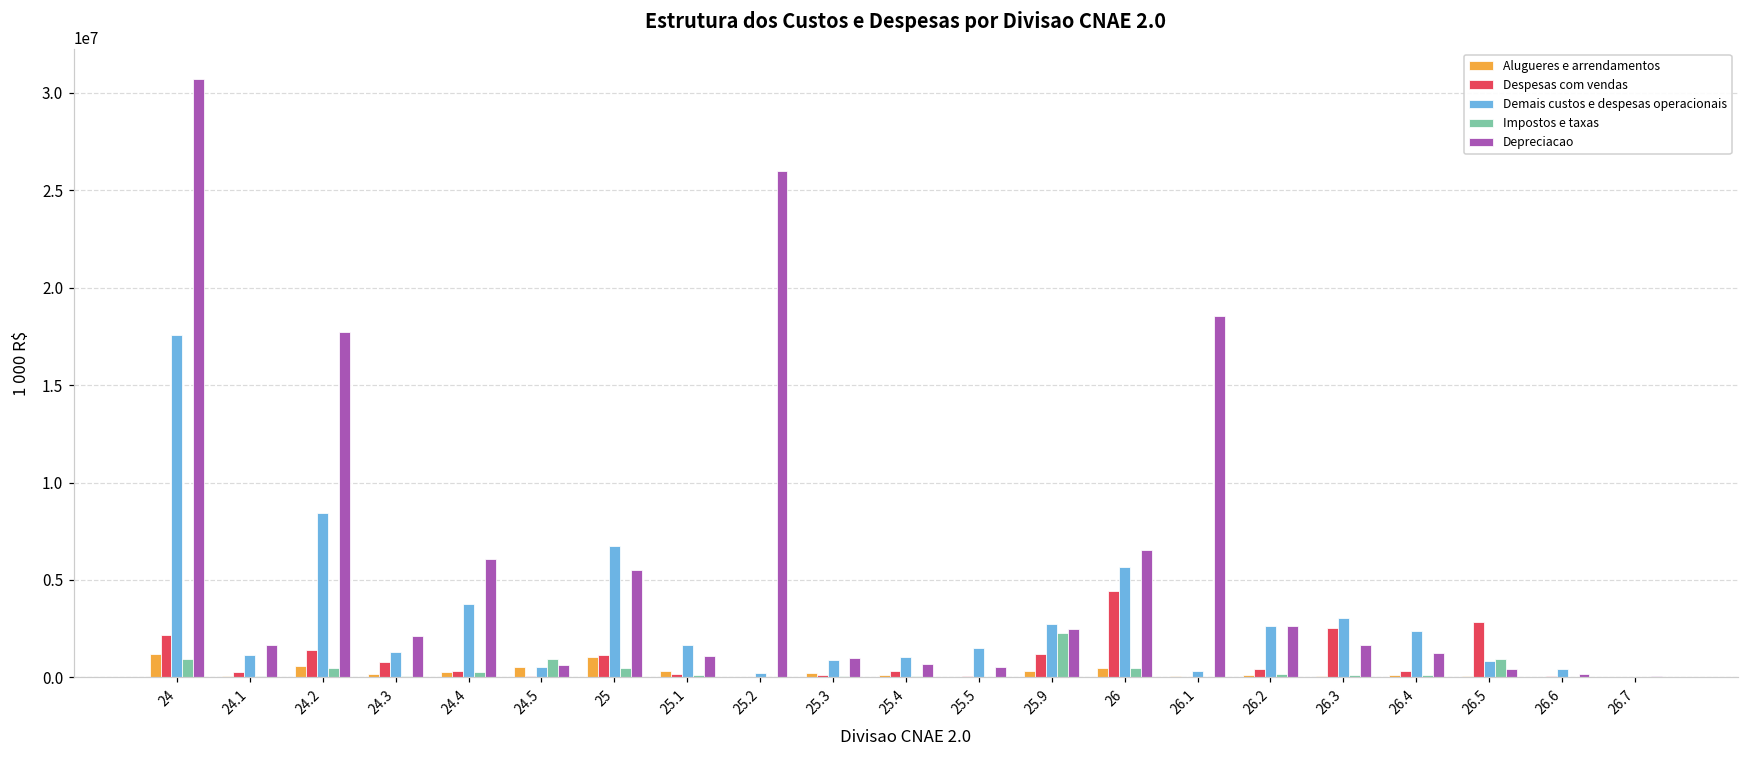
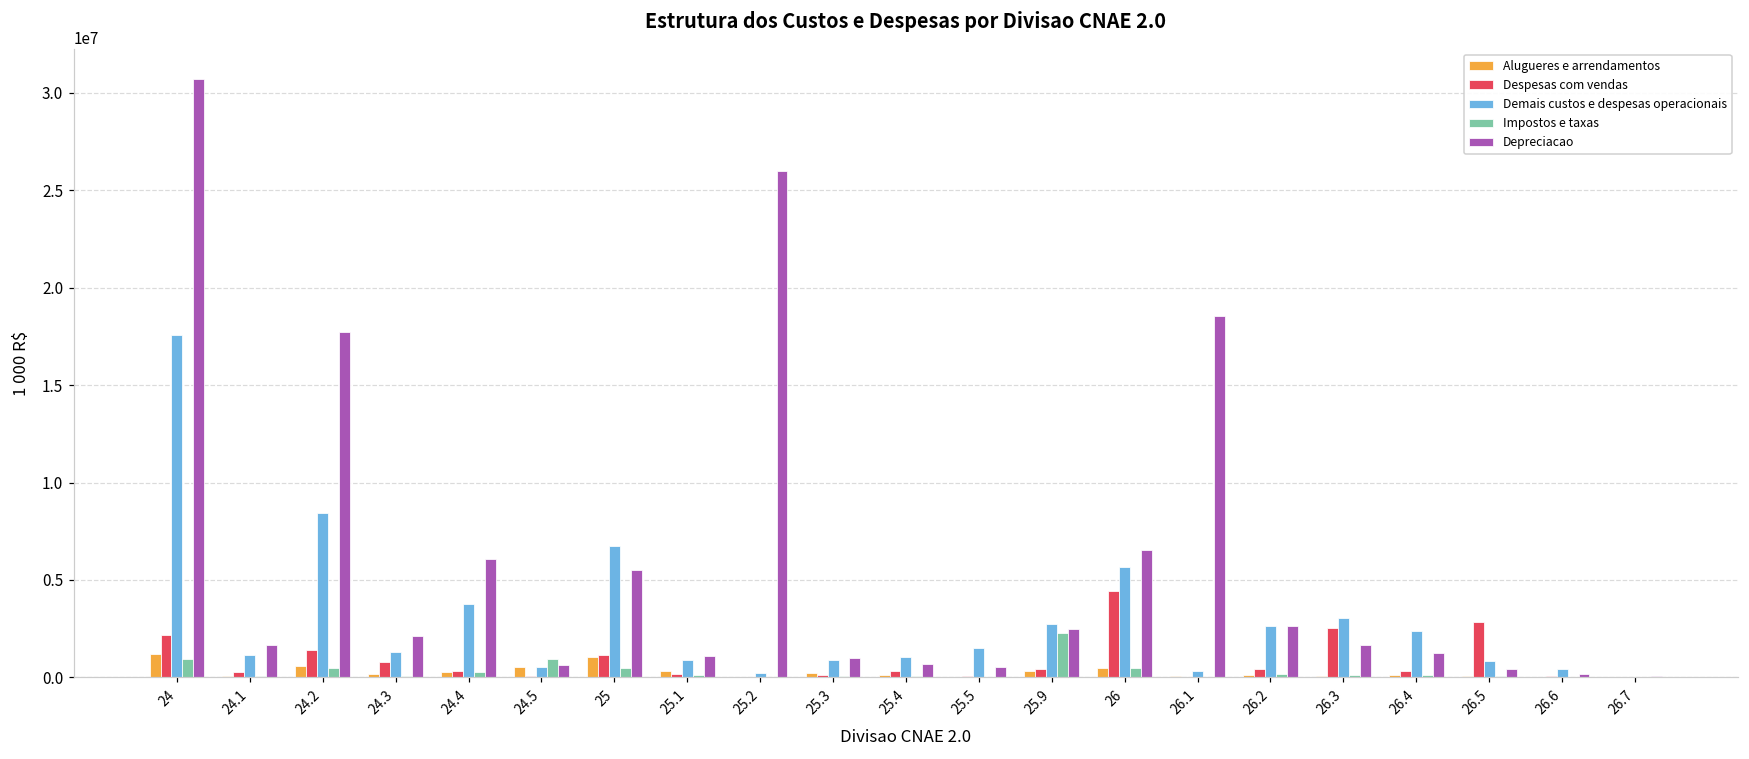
Demais custos e despesas operacionais, 25.1: 1700000 -> 900000
Despesas com vendas, 25.9: 1200000 -> 400000
Impostos e taxas, 26.5: 1000000 -> 100000
